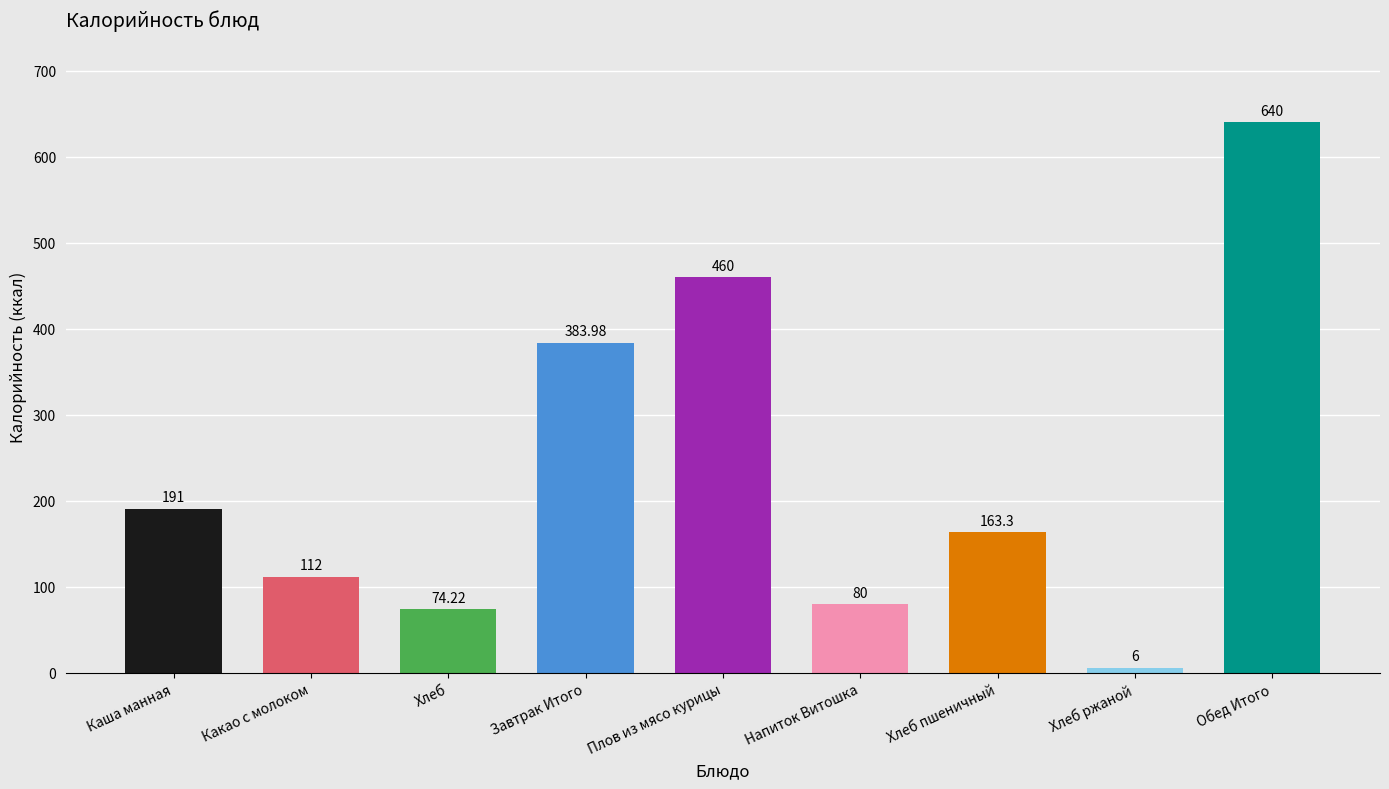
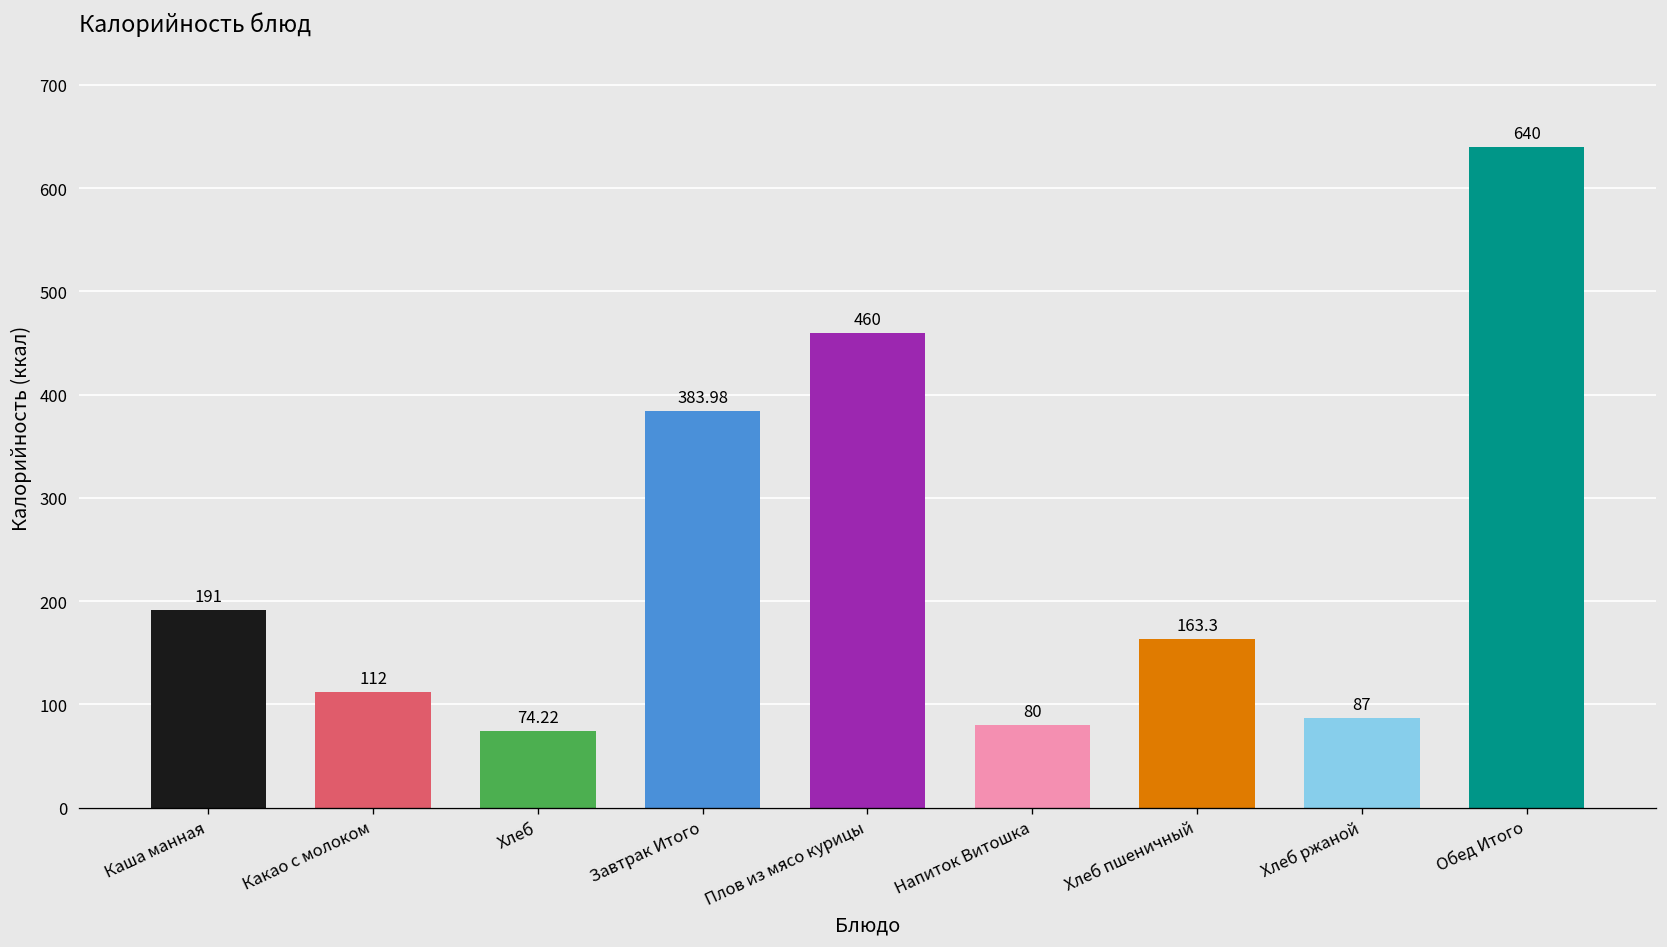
Хлеб ржаной: 6 -> 87
